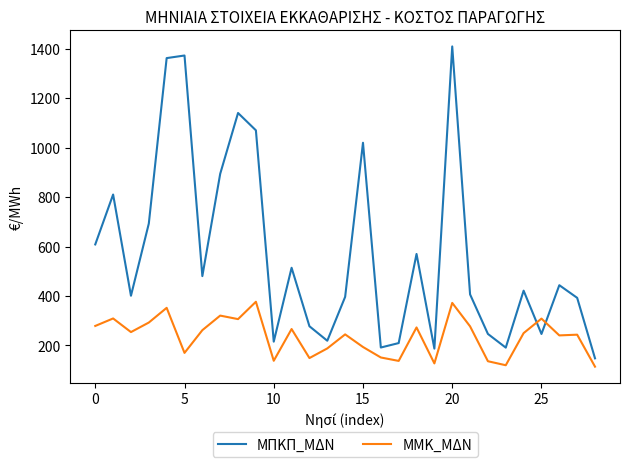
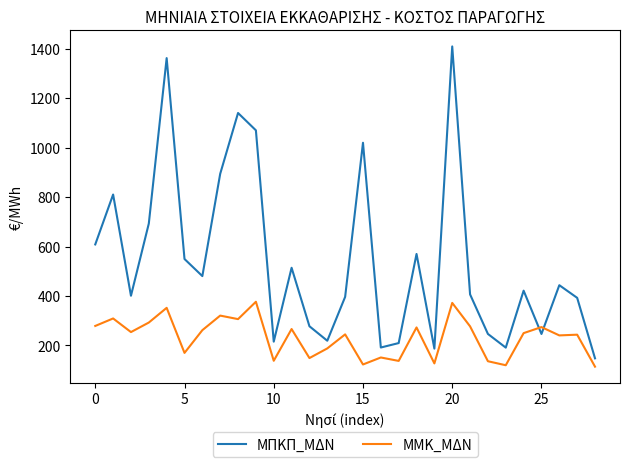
ΜΠΚΠ_ΜΔΝ, 5: 1370 -> 550
ΜΜΚ_ΜΔΝ, 15: 190 -> 120
ΜΜΚ_ΜΔΝ, 25: 310 -> 270
